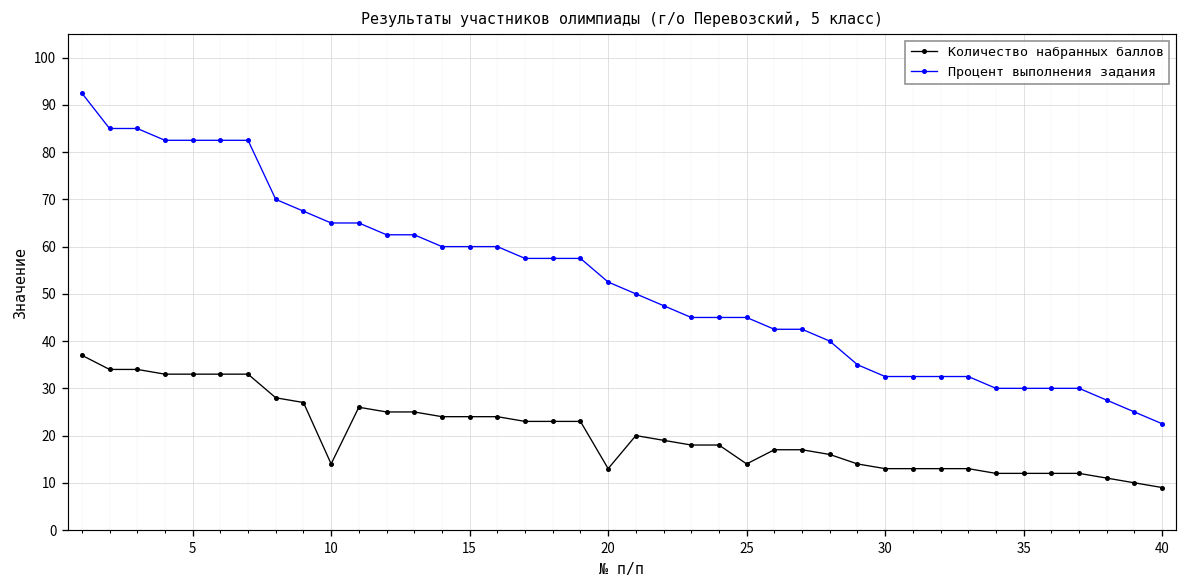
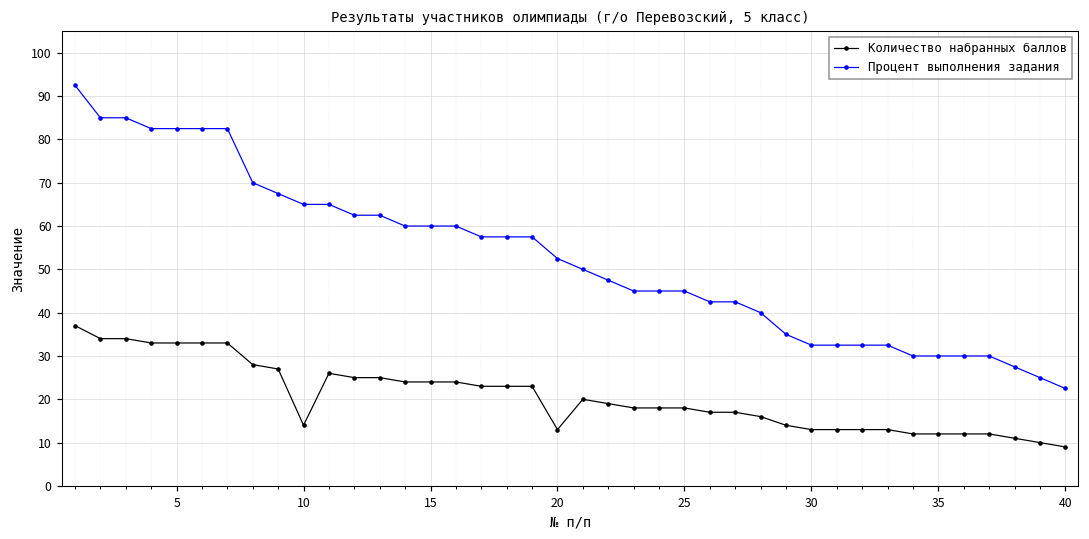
Количество набранных баллов, 25: 14 -> 18
